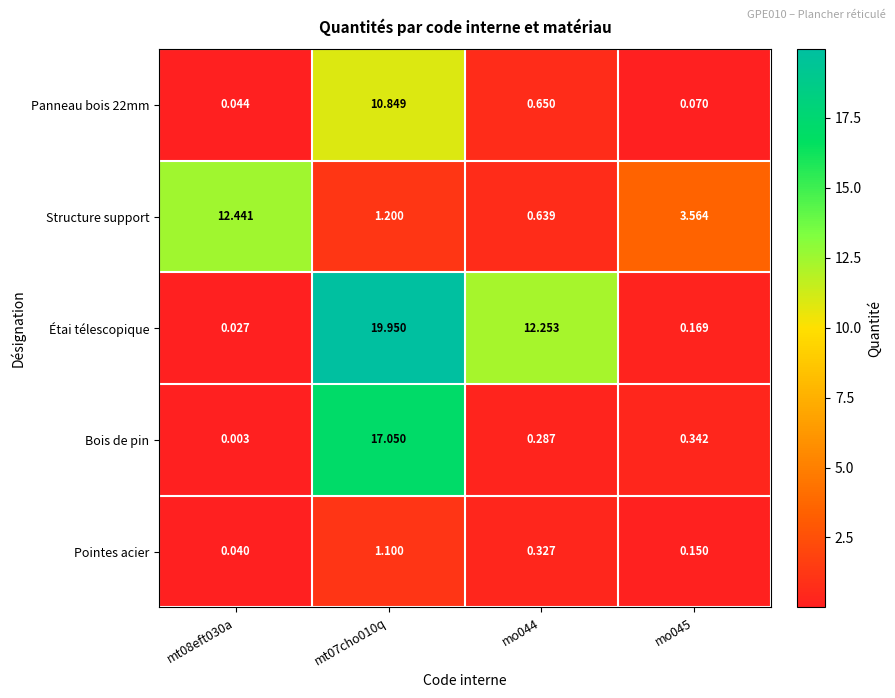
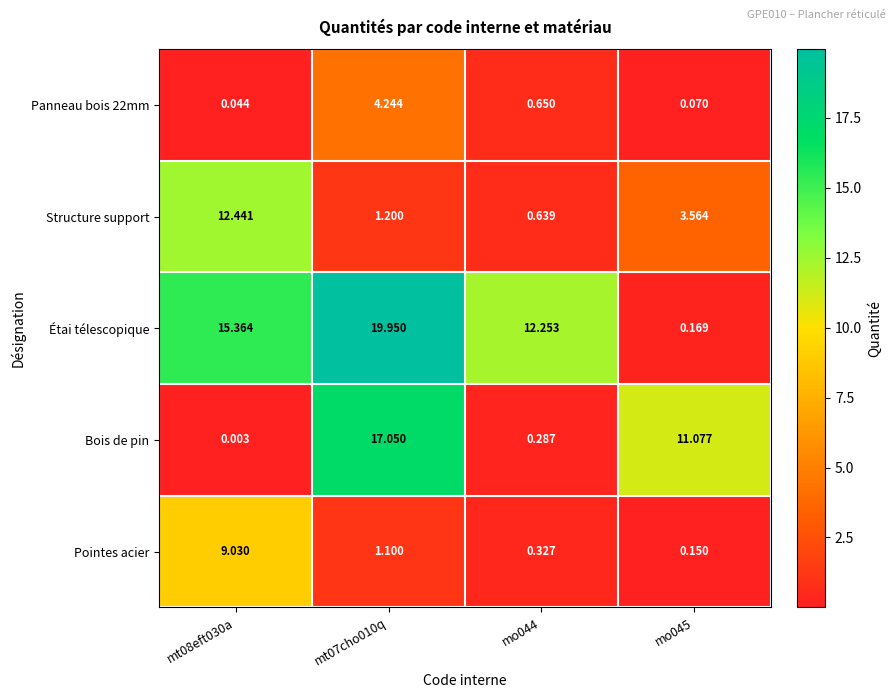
Panneau bois 22mm, mt07cho010q: 10.849 -> 4.244
Étai télescopique, mt08eft030a: 0.027 -> 15.364
Bois de pin, mo045: 0.342 -> 11.077
Pointes acier, mt08eft030a: 0.040 -> 9.030
